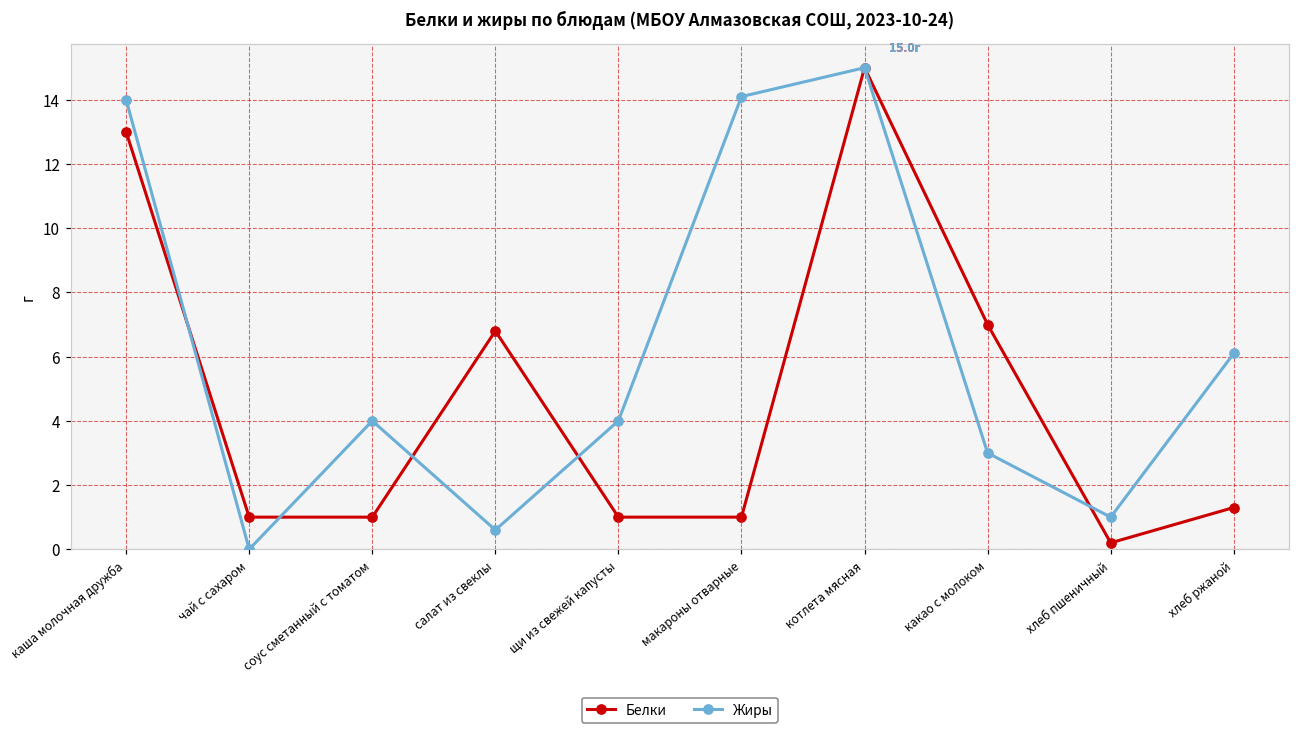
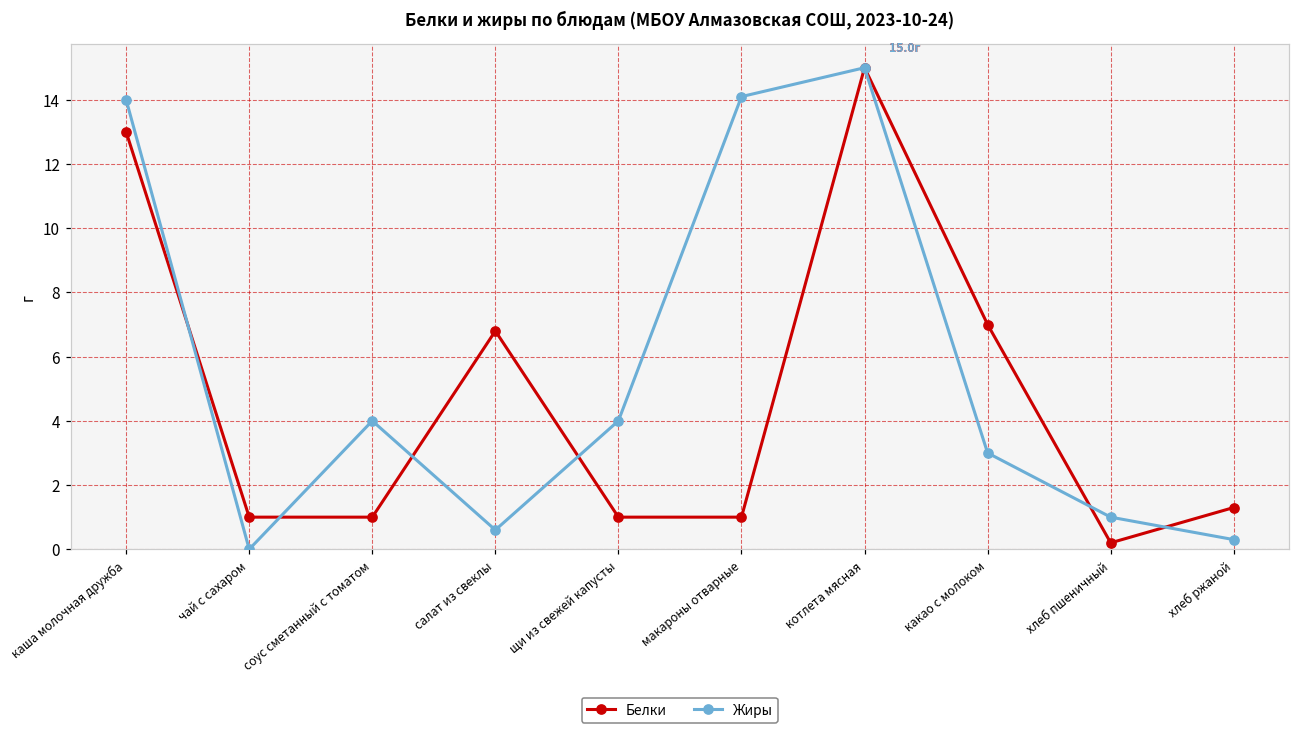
Жиры, хлеб ржаной: 6.1 -> 0.3
